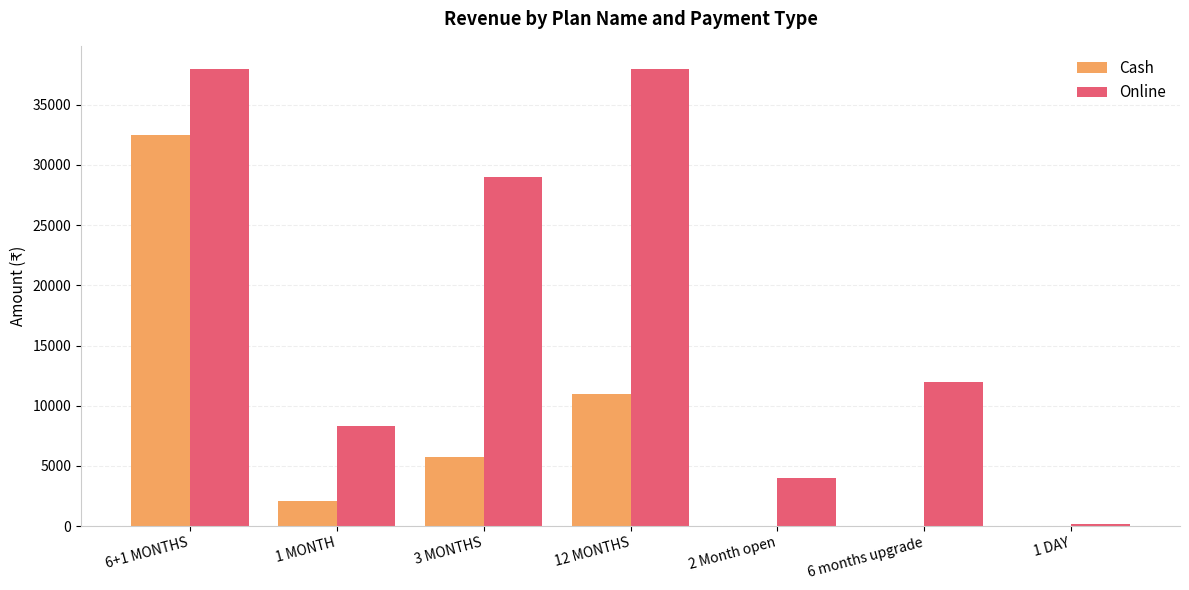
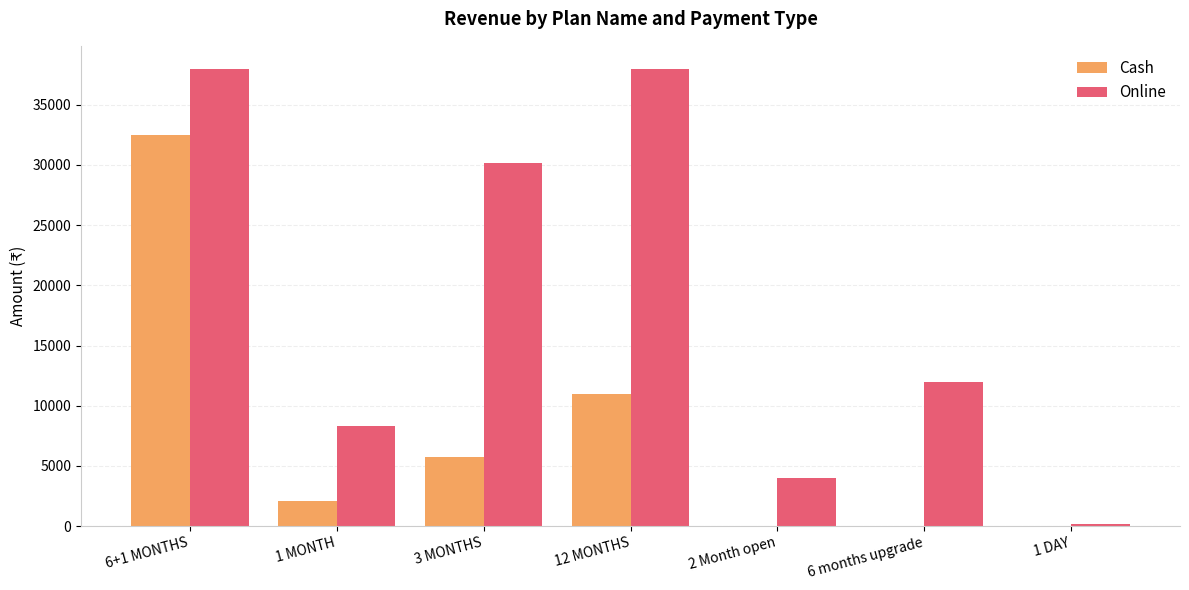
Online, 3 MONTHS: 29000 -> 30200
